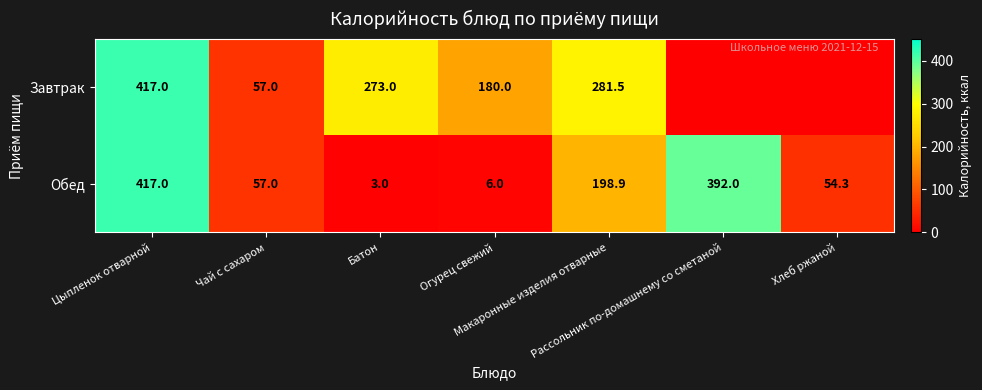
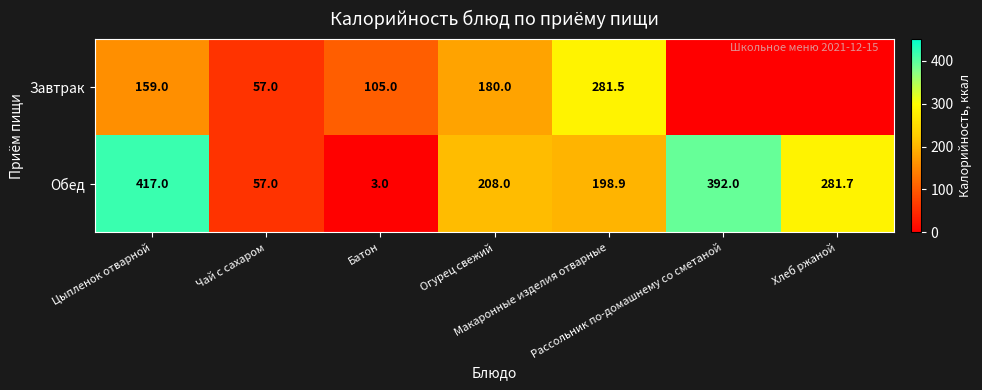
Завтрак, Цыпленок отварной: 417.0 -> 159.0
Завтрак, Батон: 273.0 -> 105.0
Обед, Огурец свежий: 6.0 -> 208.0
Обед, Хлеб ржаной: 54.3 -> 281.7
